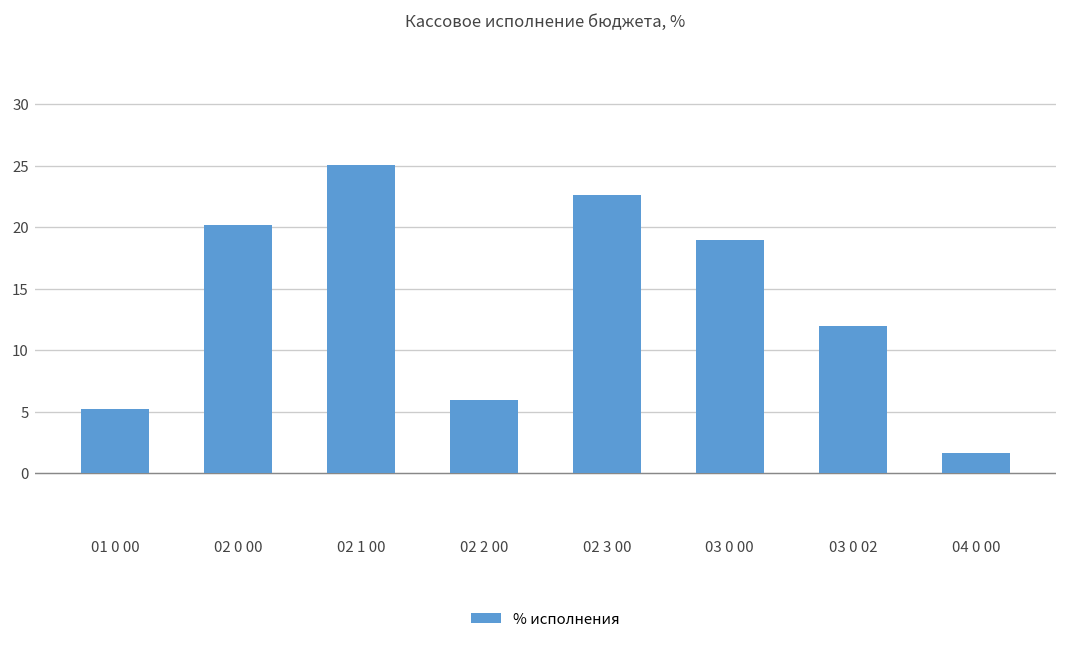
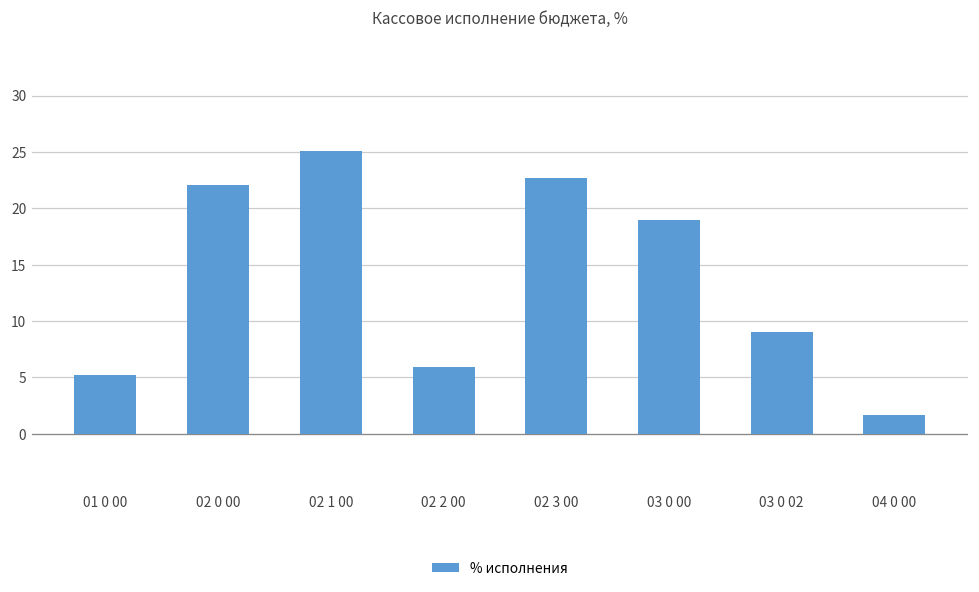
02 0 00: 20.2 -> 22.1
03 0 02: 12.0 -> 9.0
